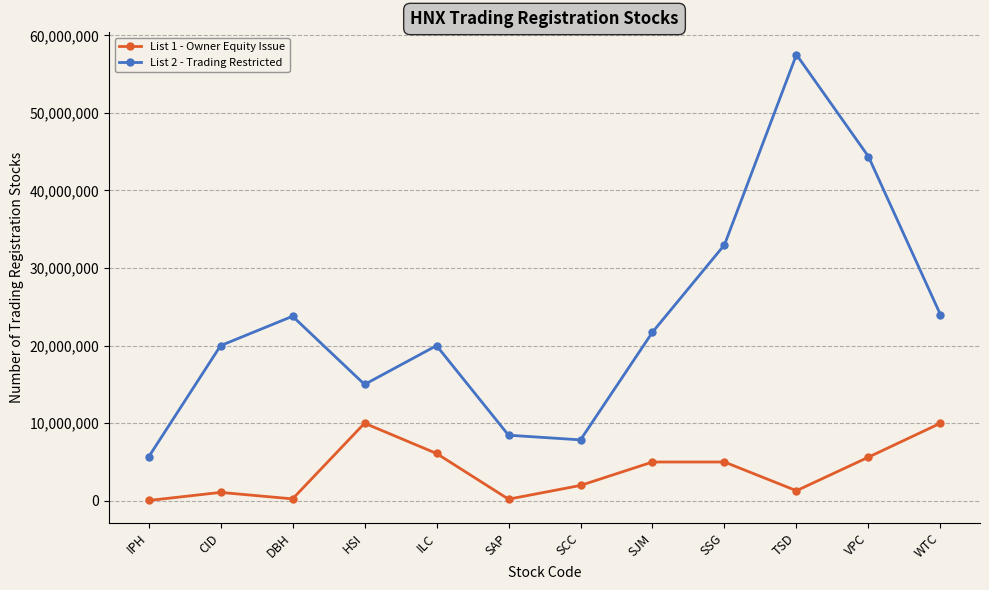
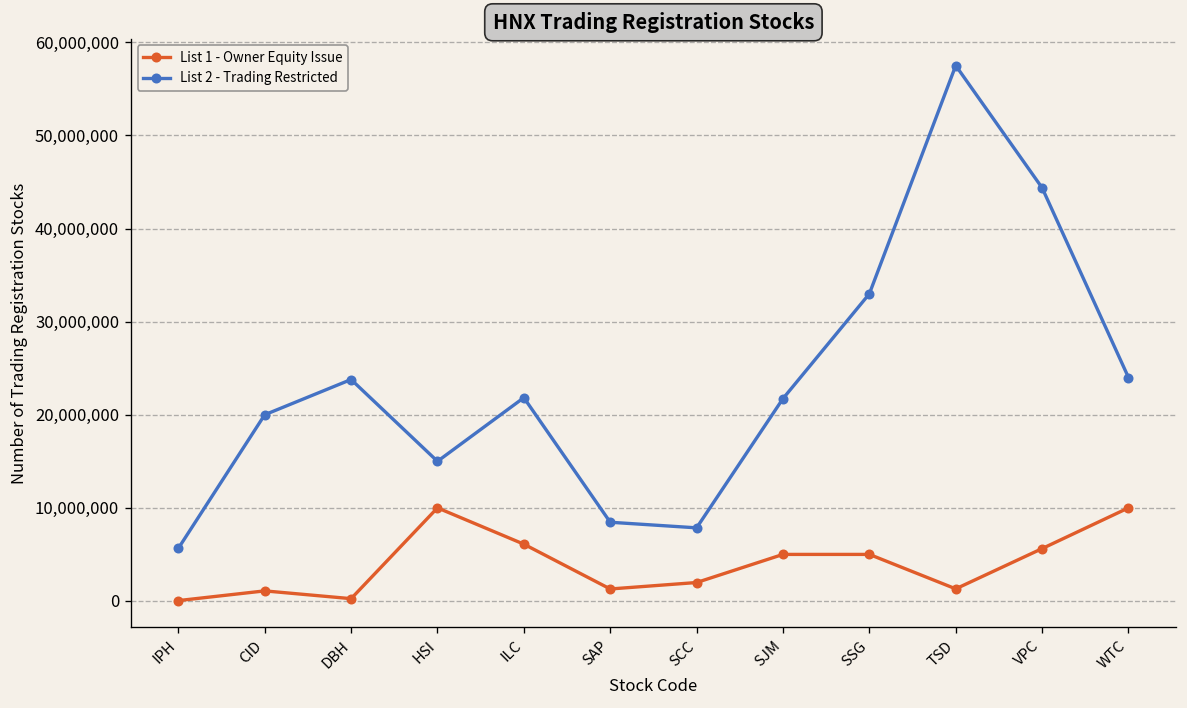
List 2 - Trading Restricted, ILC: 20,000,000 -> 22,000,000
List 1 - Owner Equity Issue, SAP: 0 -> 1,000,000
